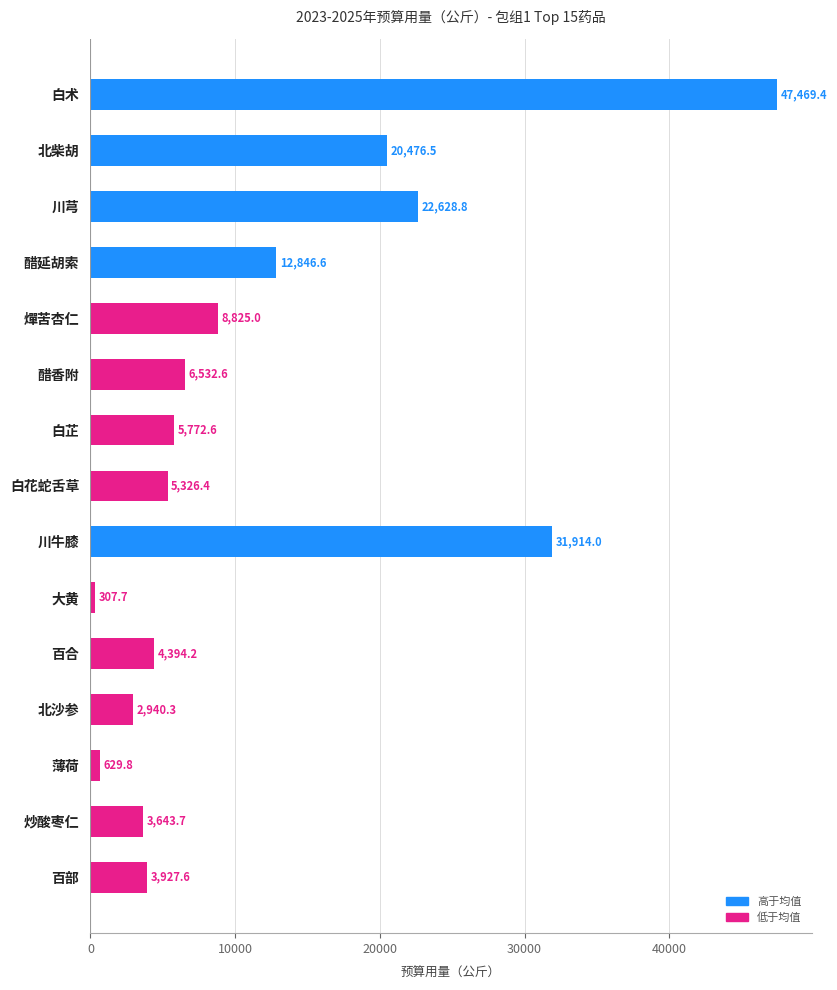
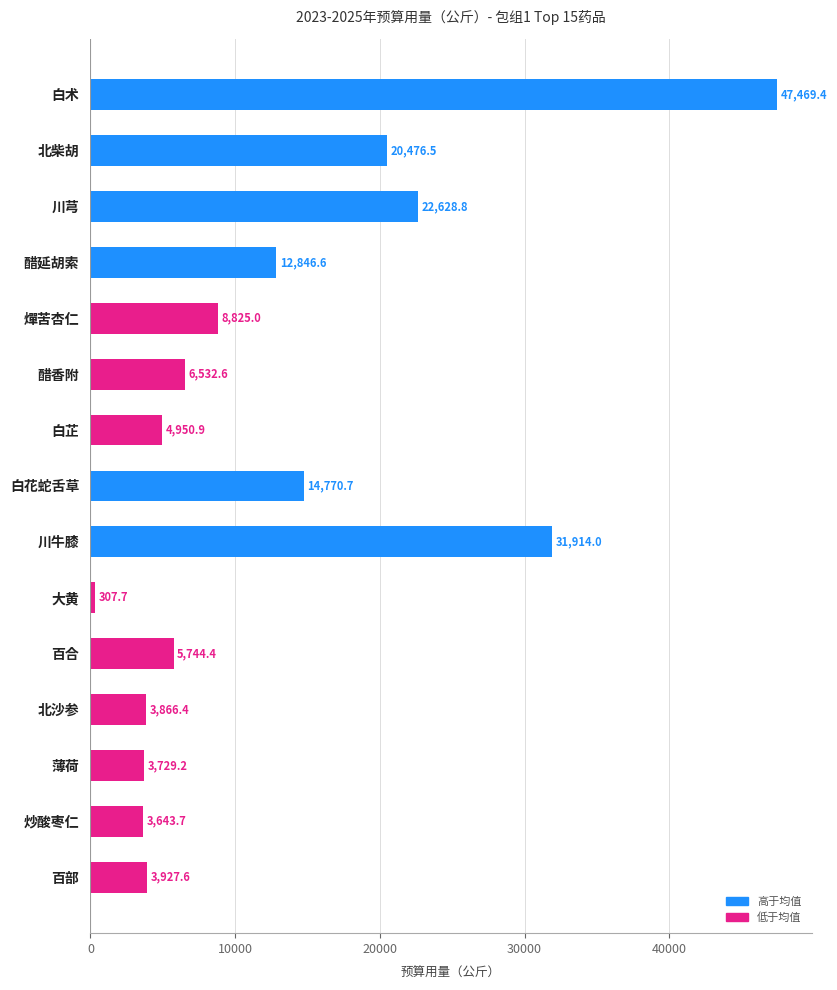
白芷: 5,772.6 -> 4,950.9
白花蛇舌草: 5,326.4 -> 14,770.7
百合: 4,394.2 -> 5,744.4
北沙参: 2,940.3 -> 3,866.4
薄荷: 629.8 -> 3,729.2
